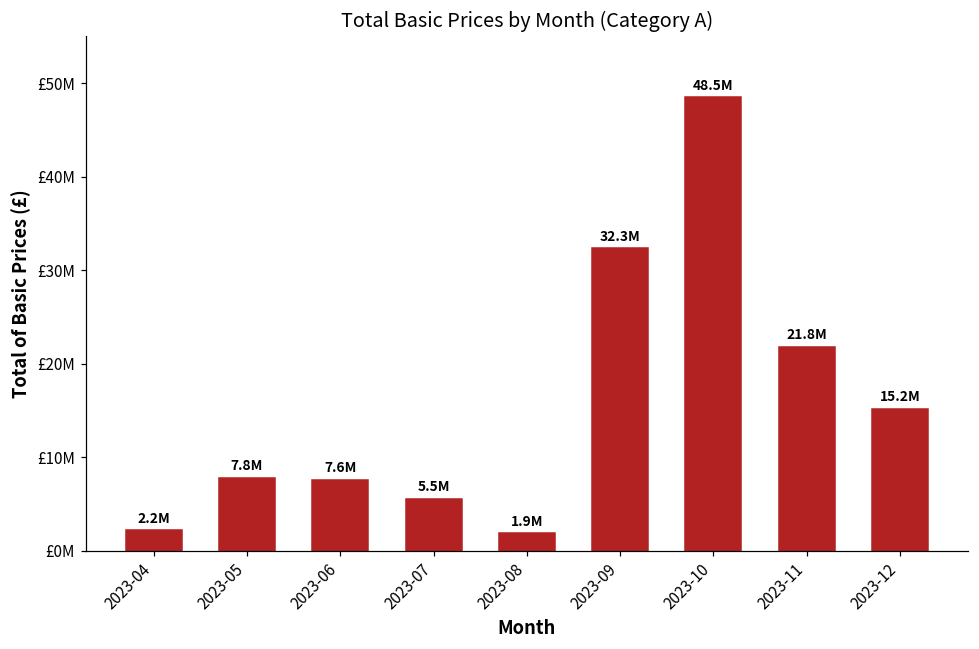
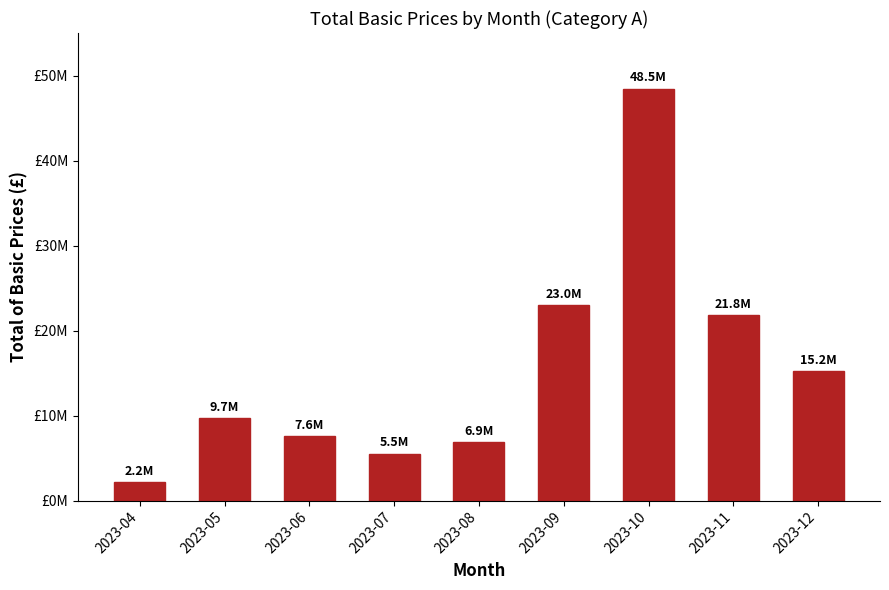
2023-05: 7.8M -> 9.7M
2023-08: 1.9M -> 6.9M
2023-09: 32.3M -> 23.0M
